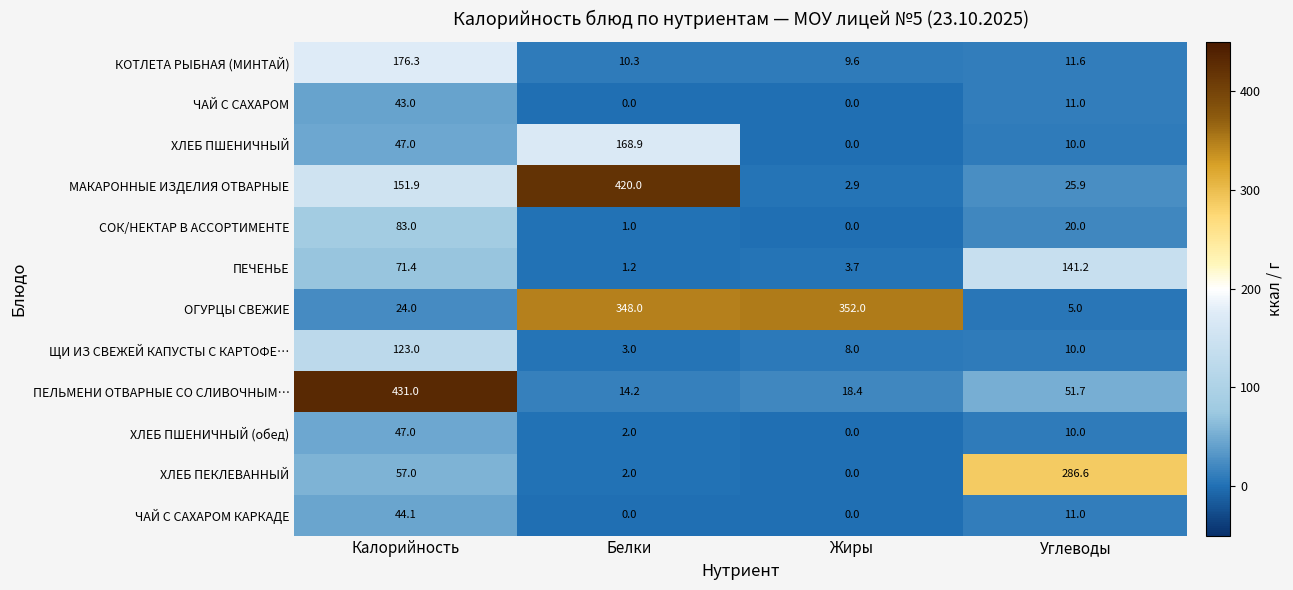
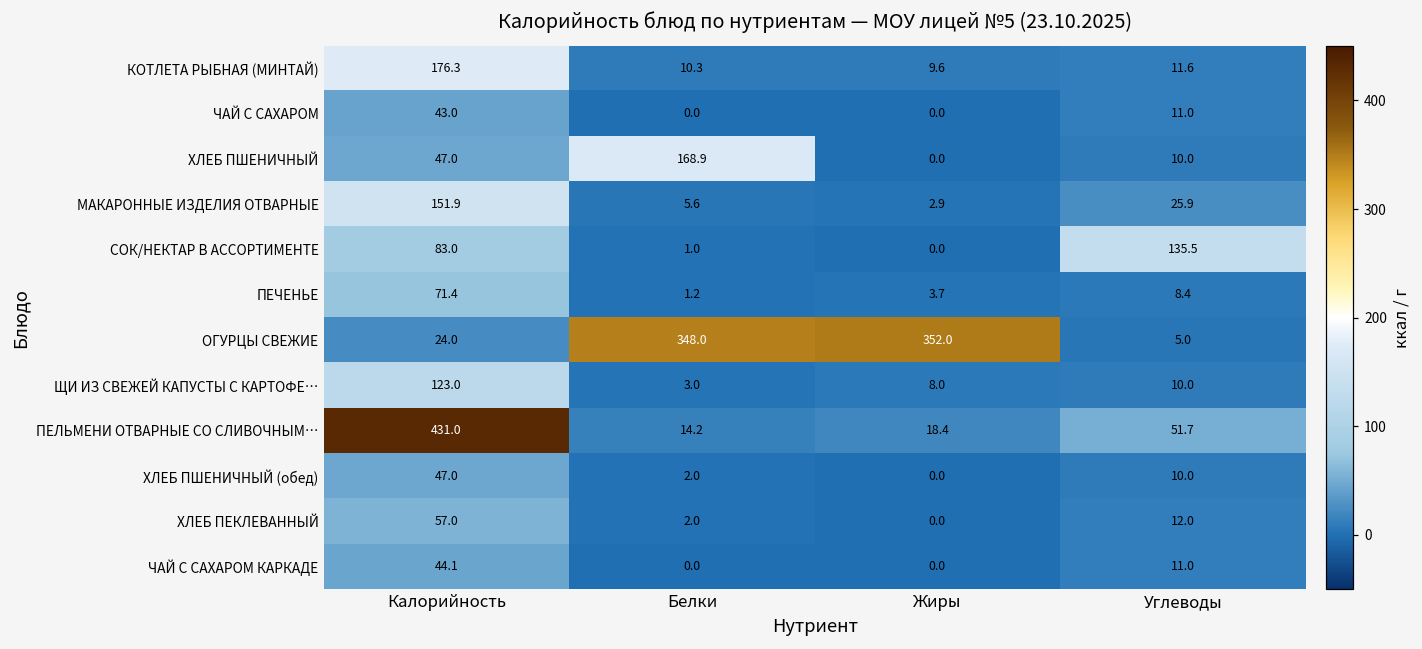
МАКАРОННЫЕ ИЗДЕЛИЯ ОТВАРНЫЕ, Белки: 420.0 -> 5.6
СОК/НЕКТАР В АССОРТИМЕНТЕ, Углеводы: 20.0 -> 135.5
ПЕЧЕНЬЕ, Углеводы: 141.2 -> 8.4
ХЛЕБ ПЕКЛЕВАННЫЙ, Углеводы: 286.6 -> 12.0
